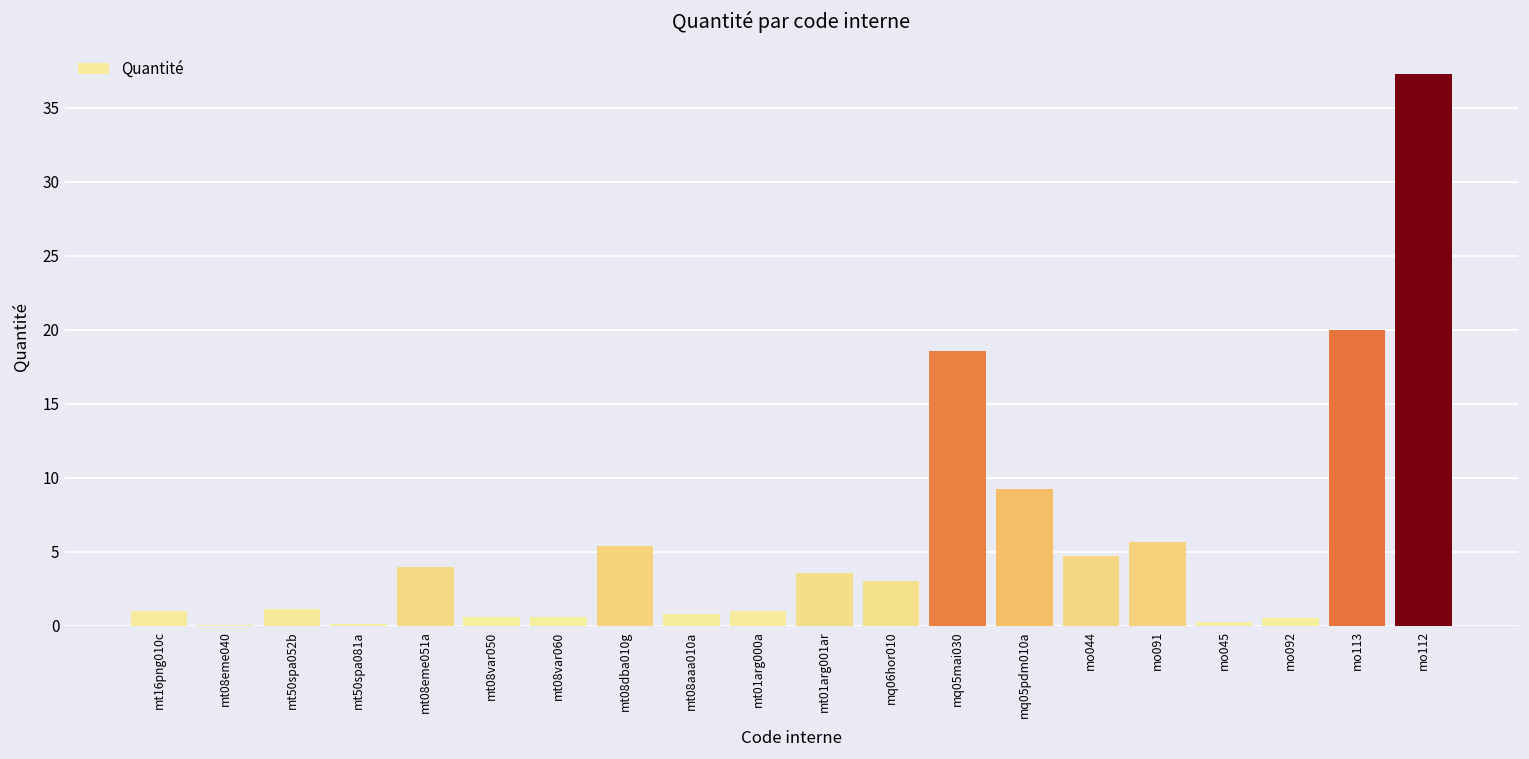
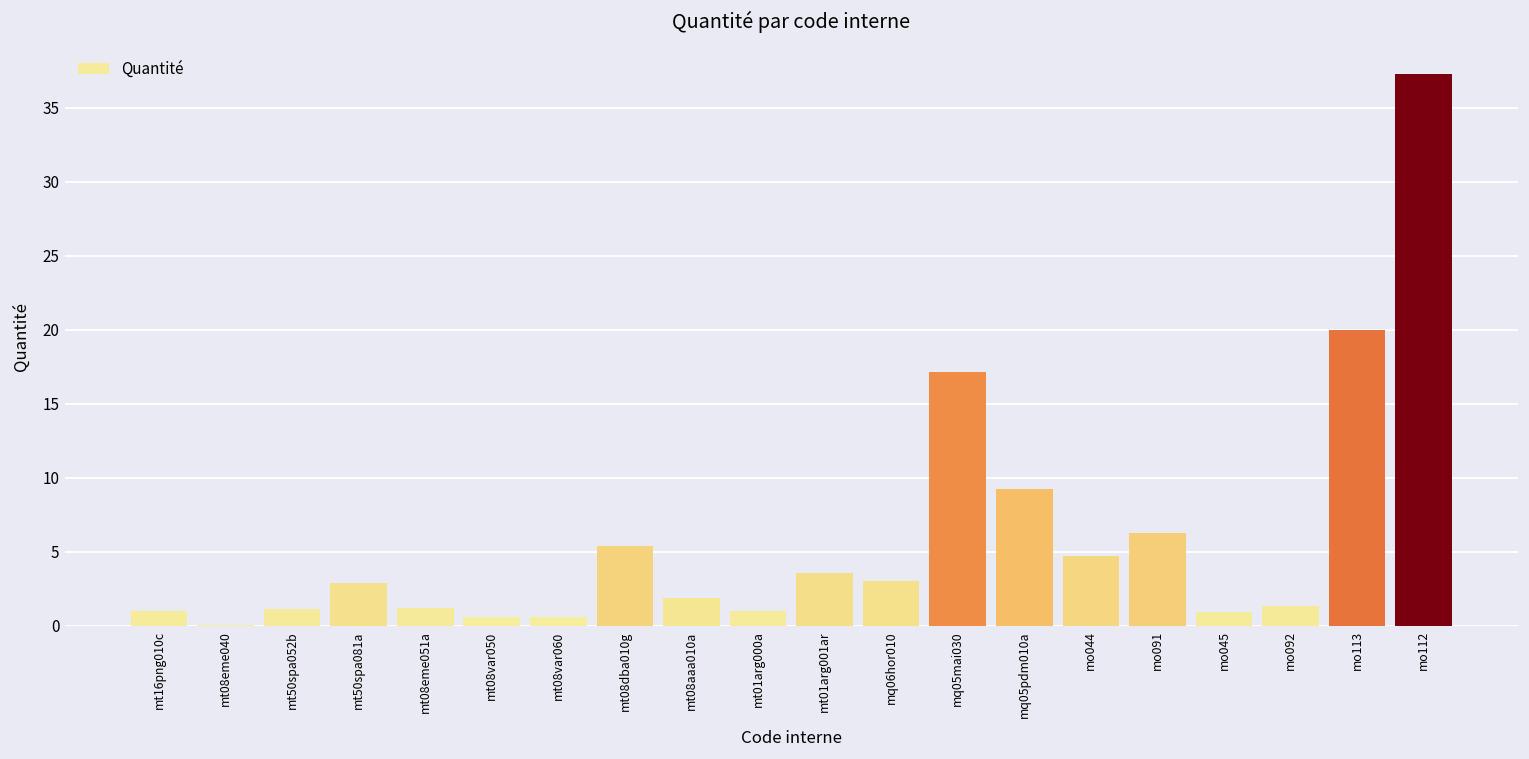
mt50spa081a: 0.2 -> 2.9
mt08eme051a: 4.0 -> 1.2
mt08aaa010a: 0.8 -> 1.9
mq05mai030: 18.5 -> 17.2
mo091: 5.7 -> 6.3
mo045: 0.3 -> 0.9
mo092: 0.5 -> 1.3
